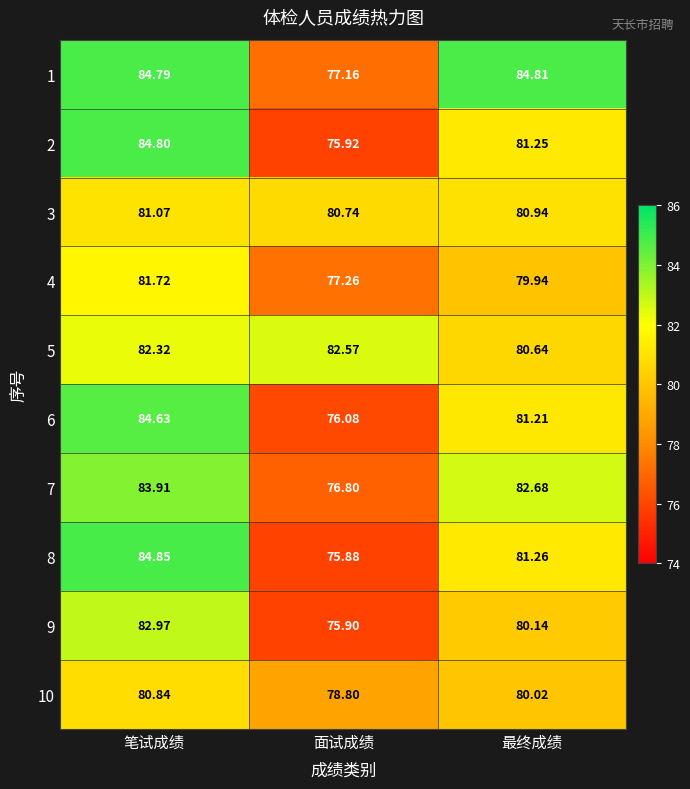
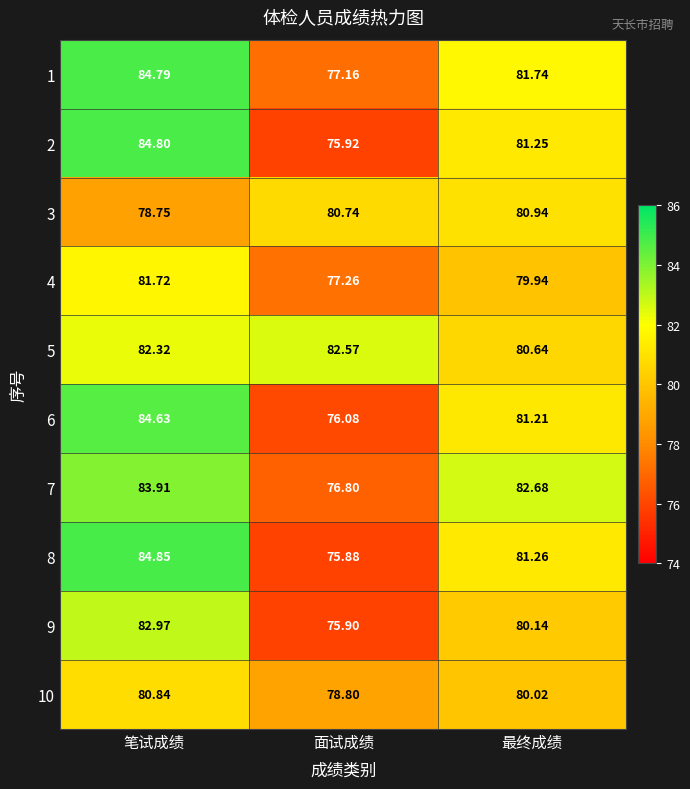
1, 最终成绩: 84.81 -> 81.74
3, 笔试成绩: 81.07 -> 78.75
